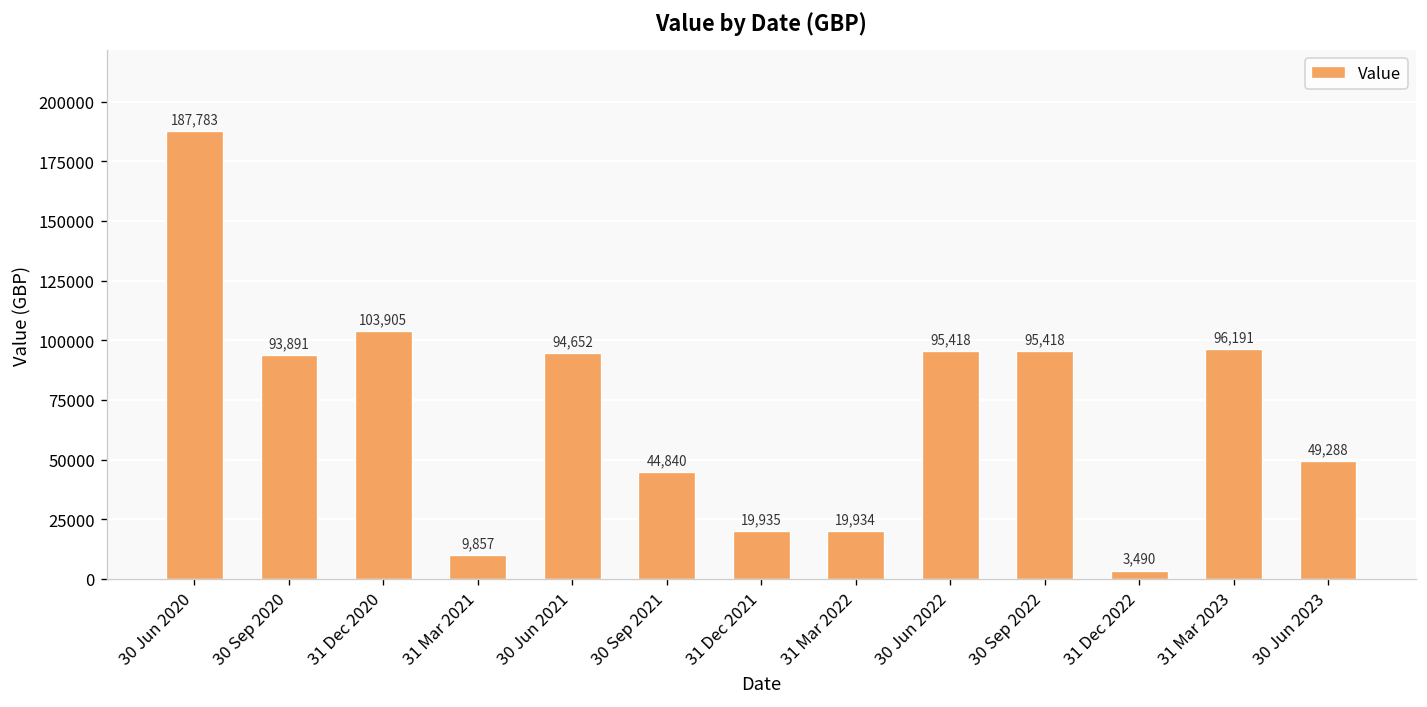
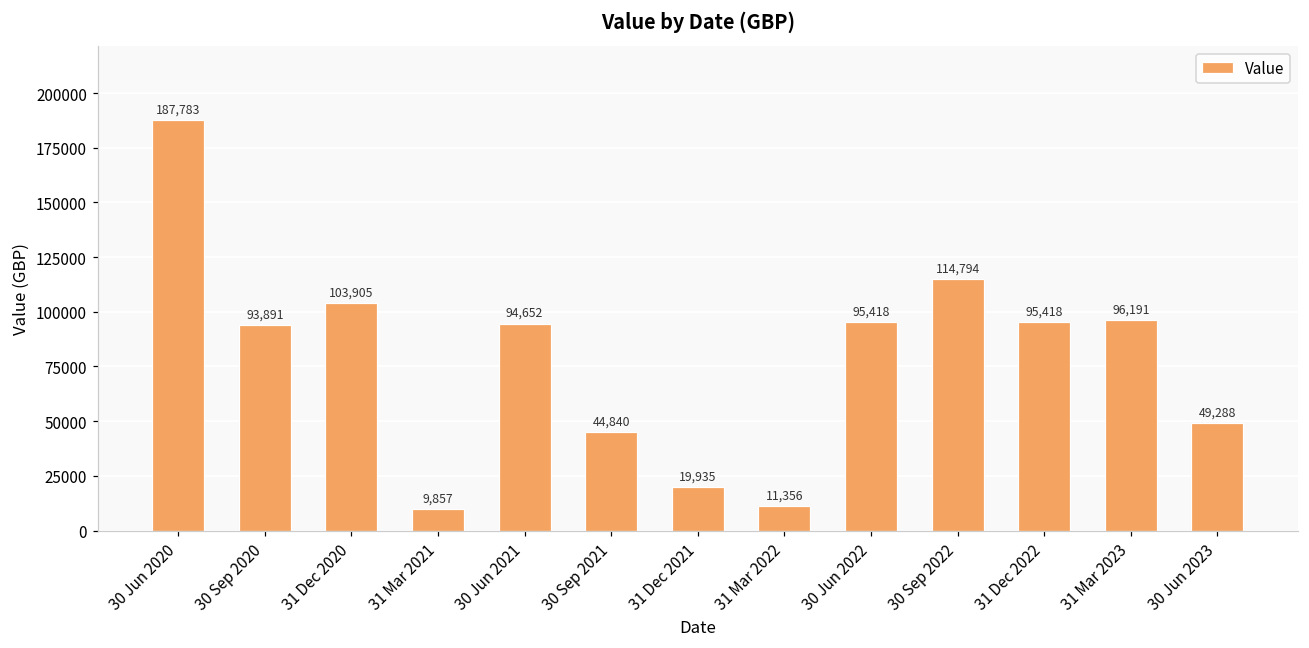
31 Mar 2022: 19,934 -> 11,356
30 Sep 2022: 95,418 -> 114,794
31 Dec 2022: 3,490 -> 95,418
